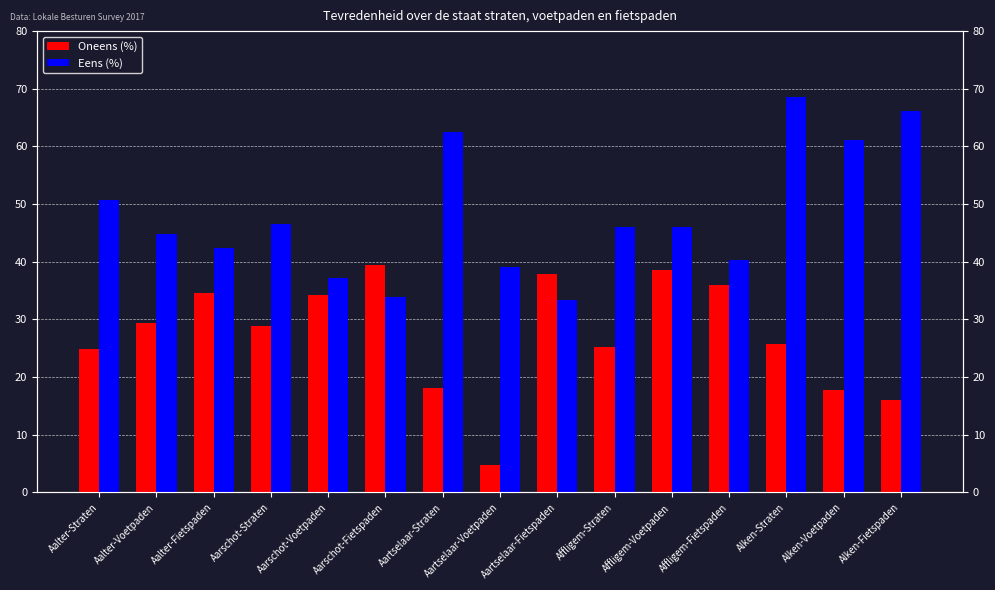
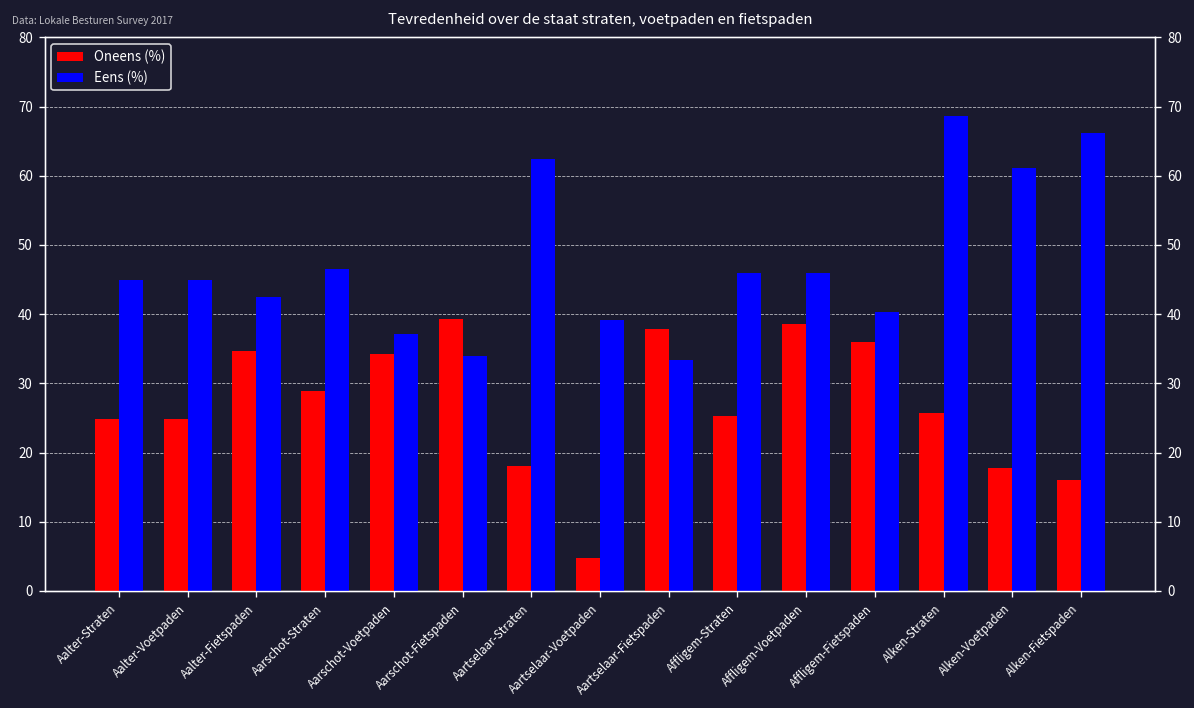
Eens (%), Aalter-Straten: 51 -> 45
Oneens (%), Aalter-Voetpaden: 29 -> 25
